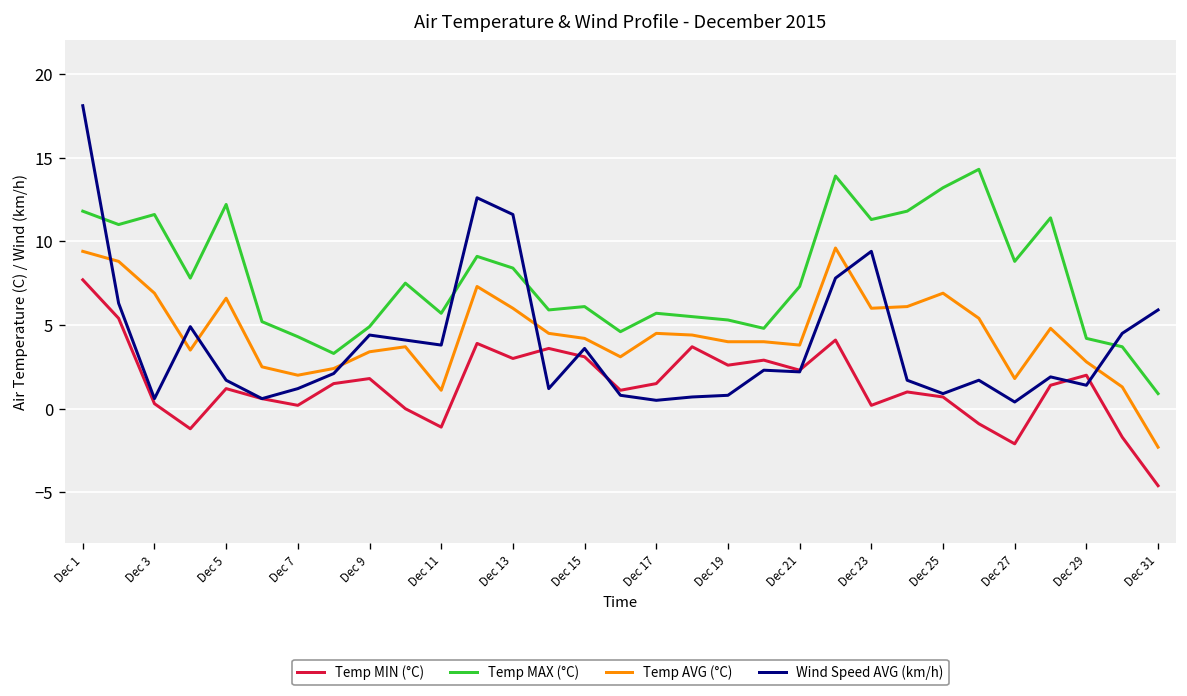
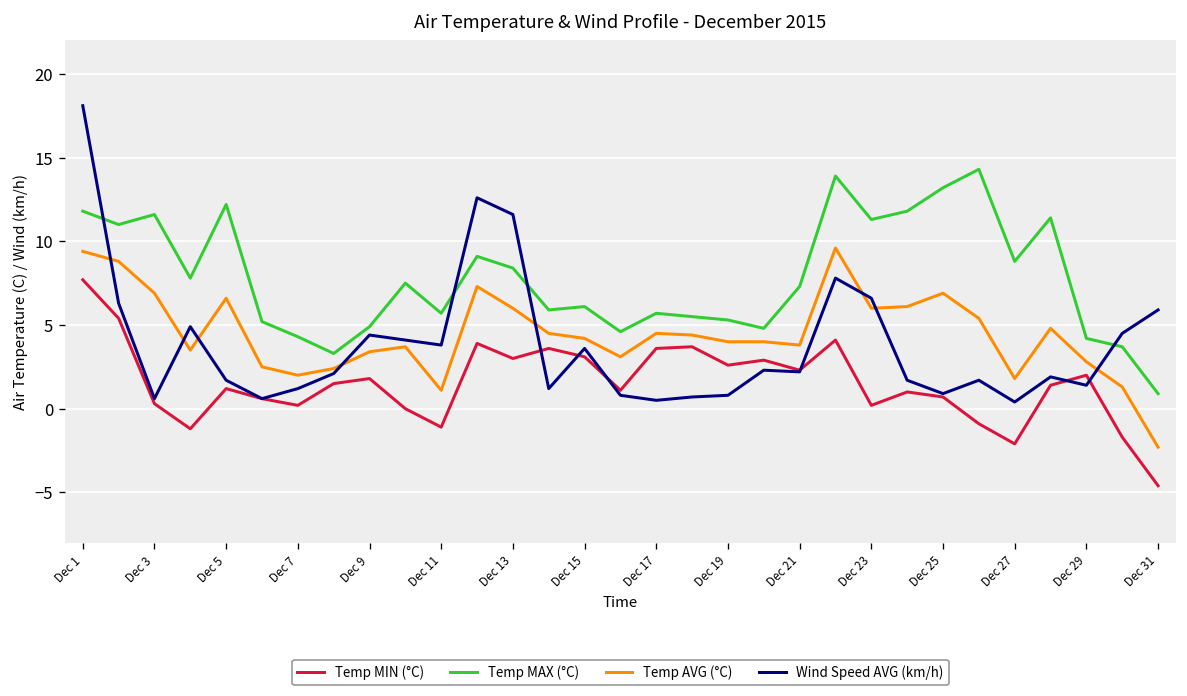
Temp MIN (°C), Dec 17: 1.5 -> 3.6
Wind Speed AVG (km/h), Dec 23: 9.4 -> 6.6
